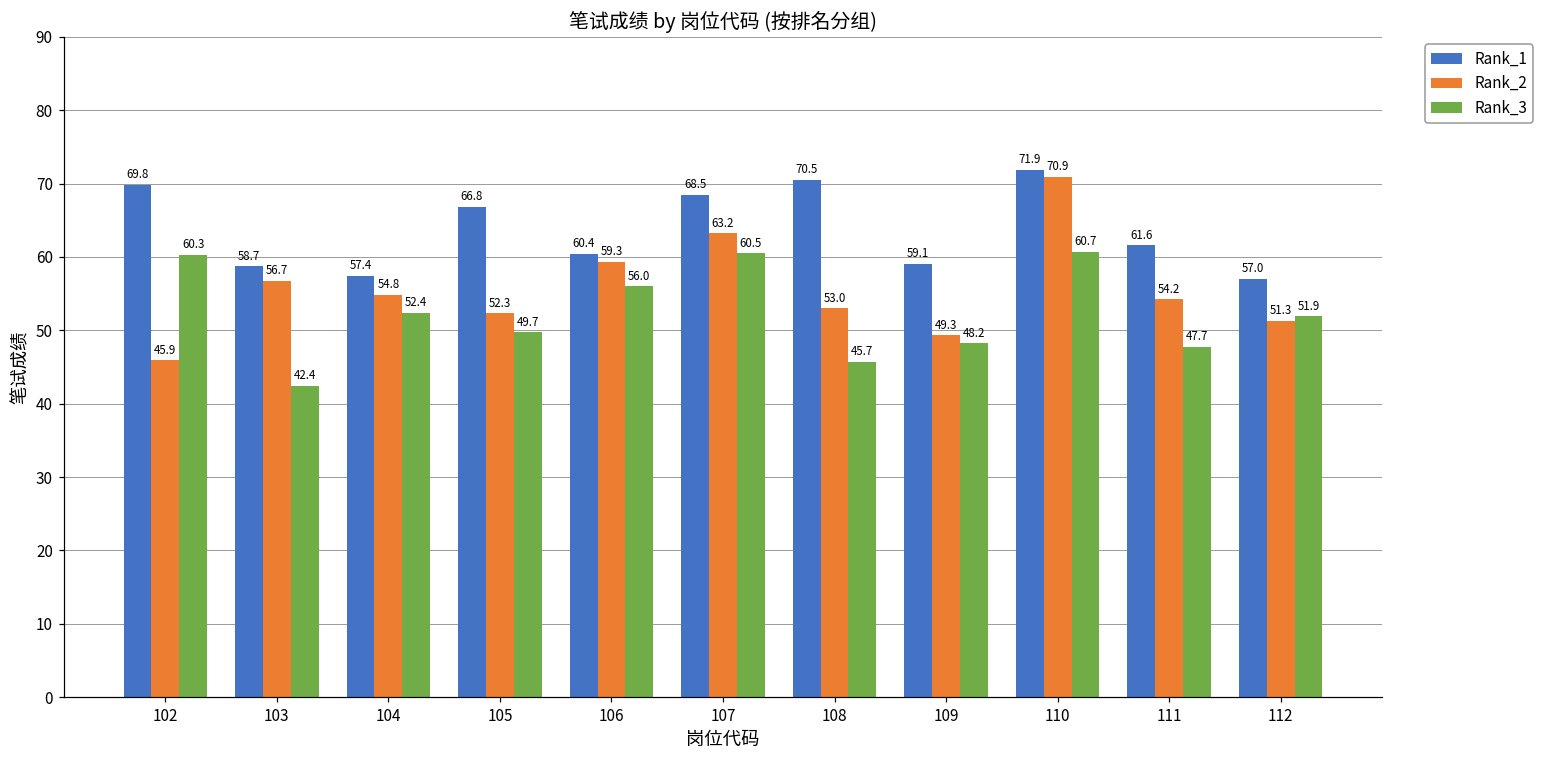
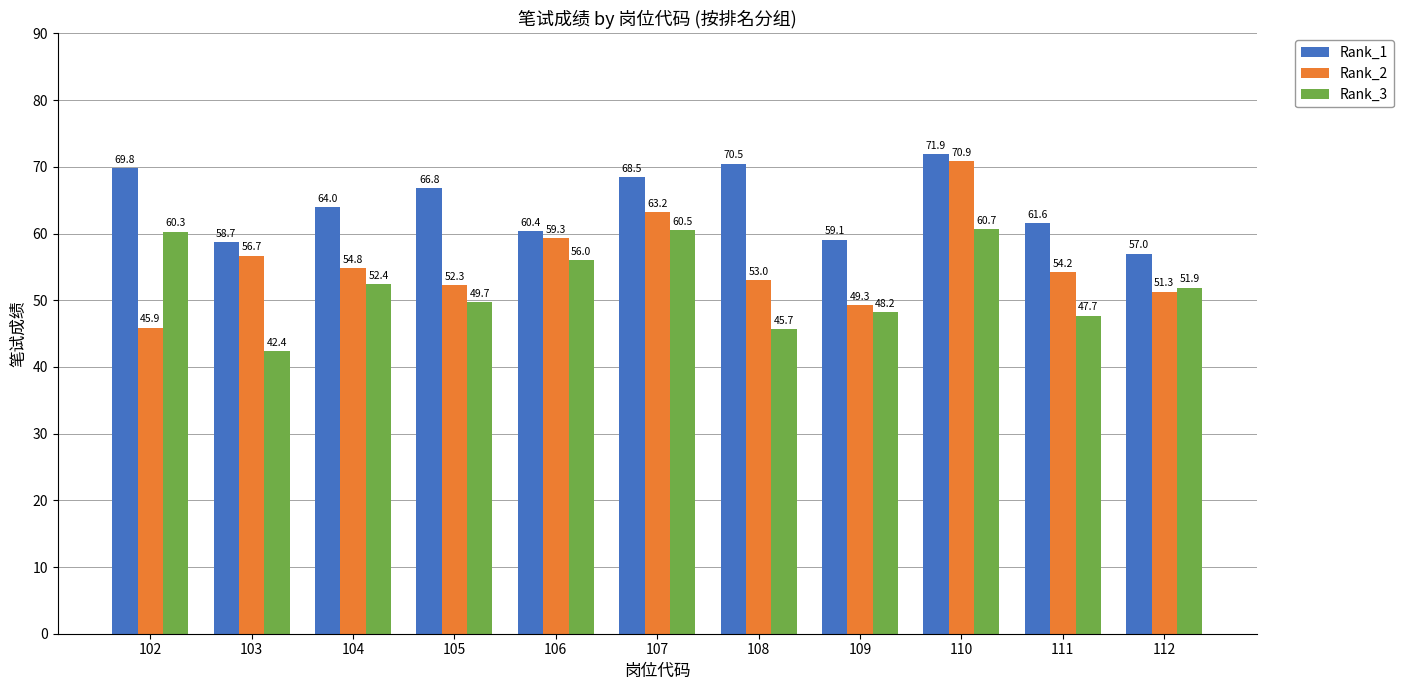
Rank_1, 104: 57.4 -> 64.0
